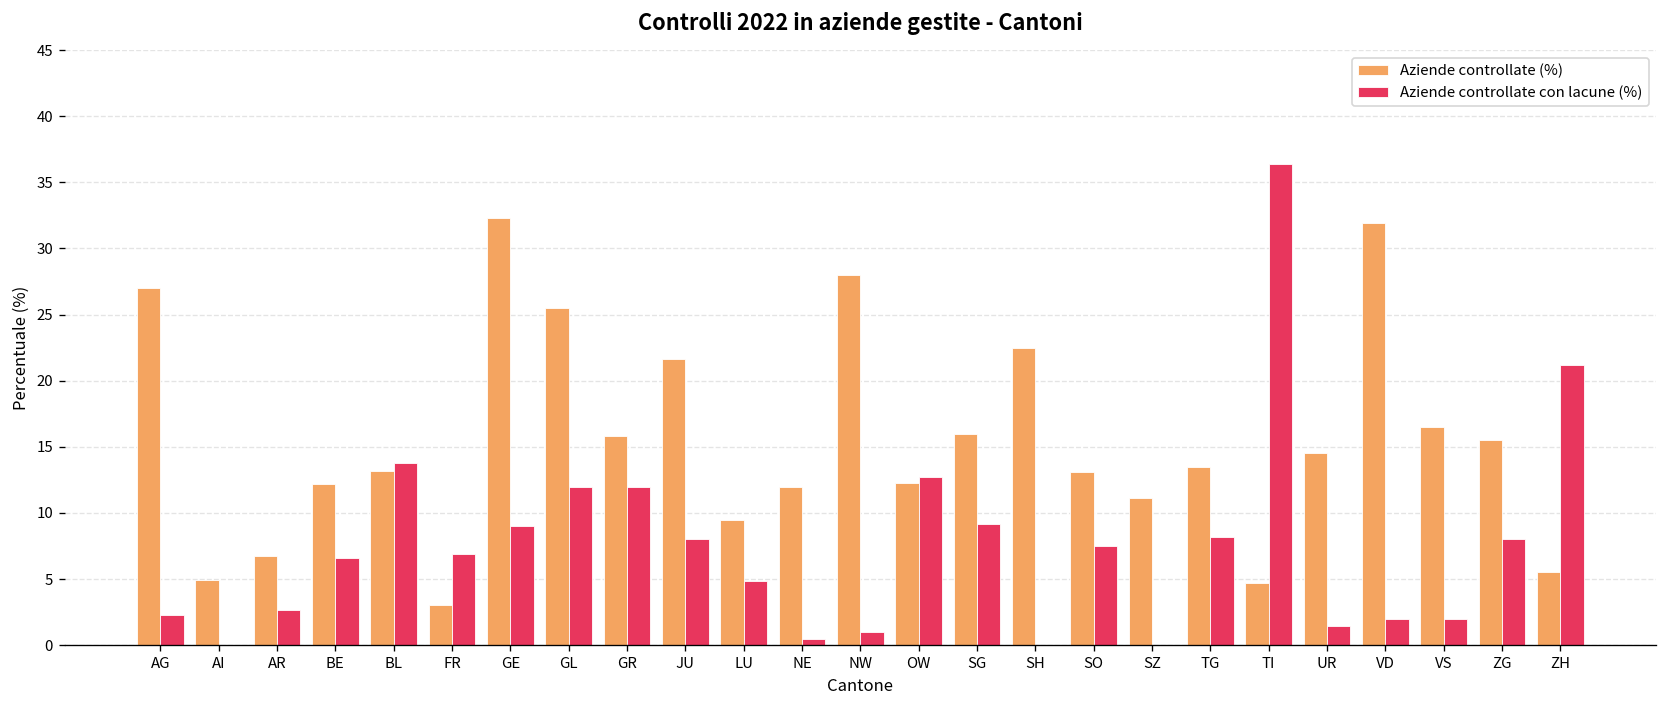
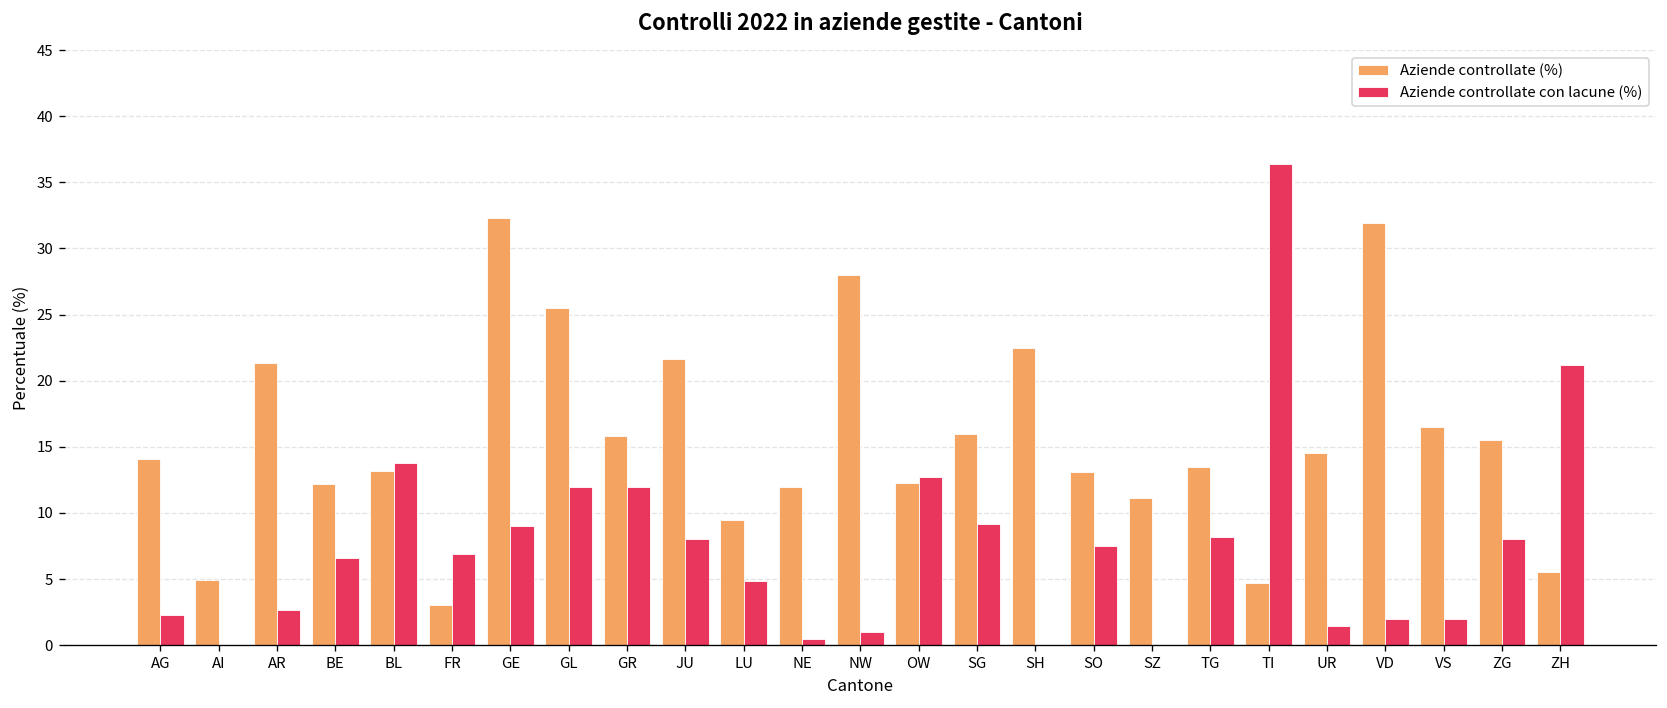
Aziende controllate (%), AG: 27.0 -> 14.1
Aziende controllate (%), AR: 6.8 -> 21.3
